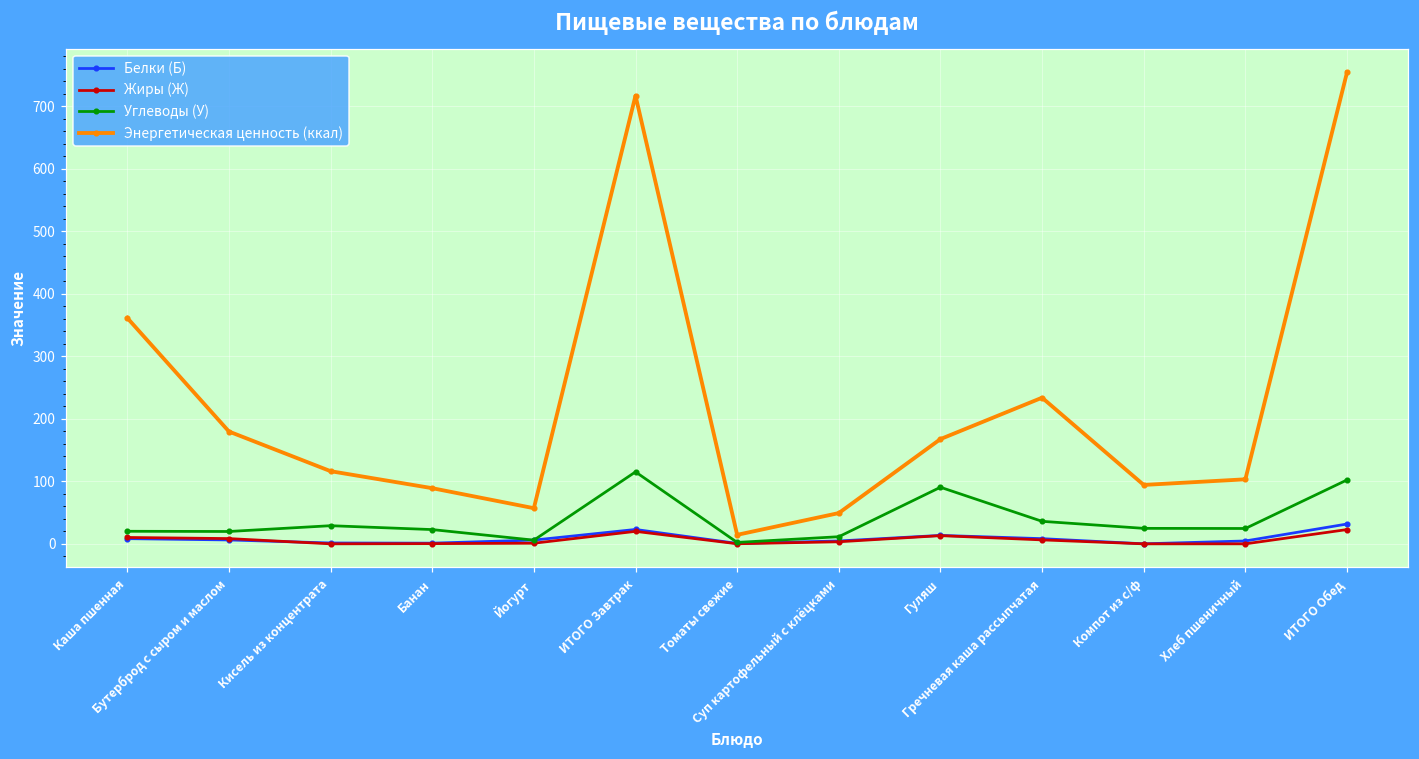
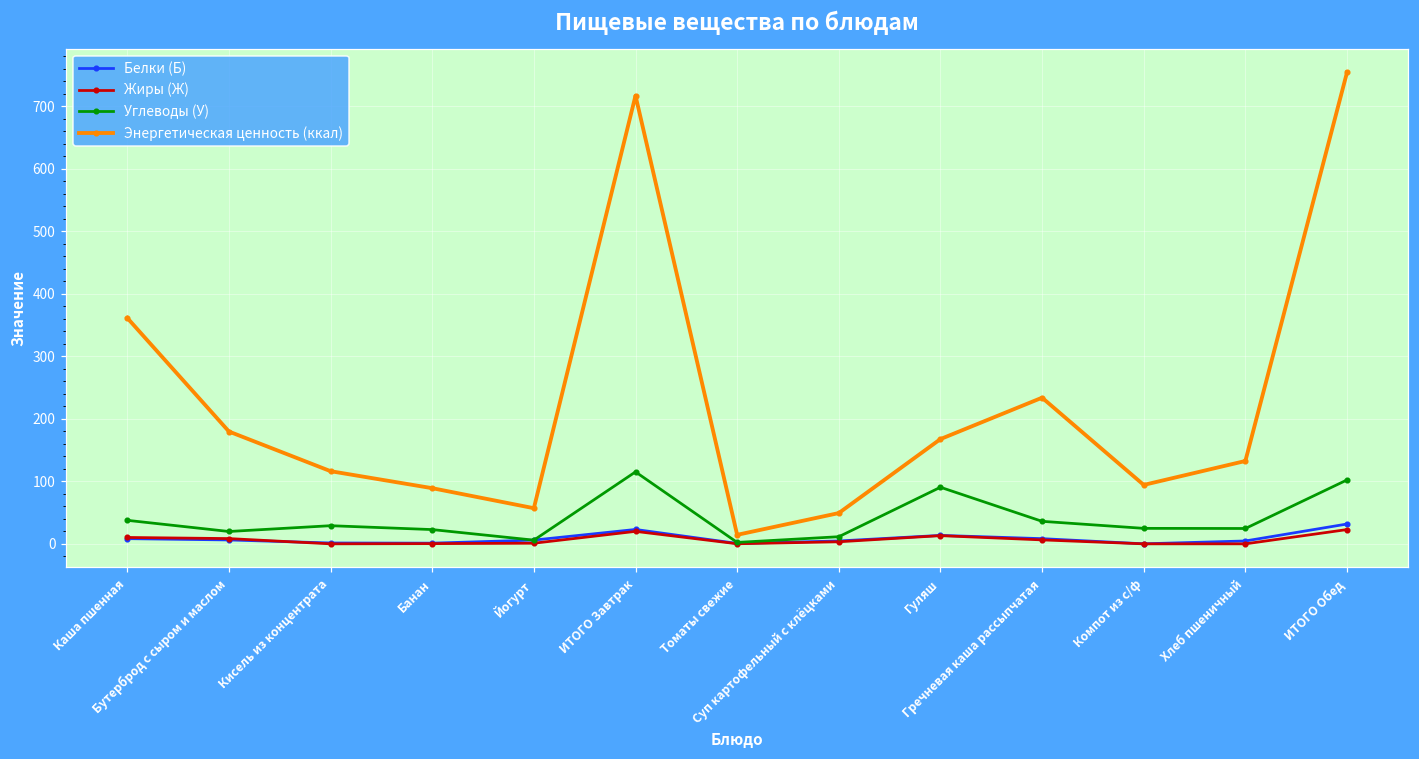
Углеводы (У), Каша пшенная: 20 -> 40
Энергетическая ценность (ккал), Хлеб пшеничный: 100 -> 130
